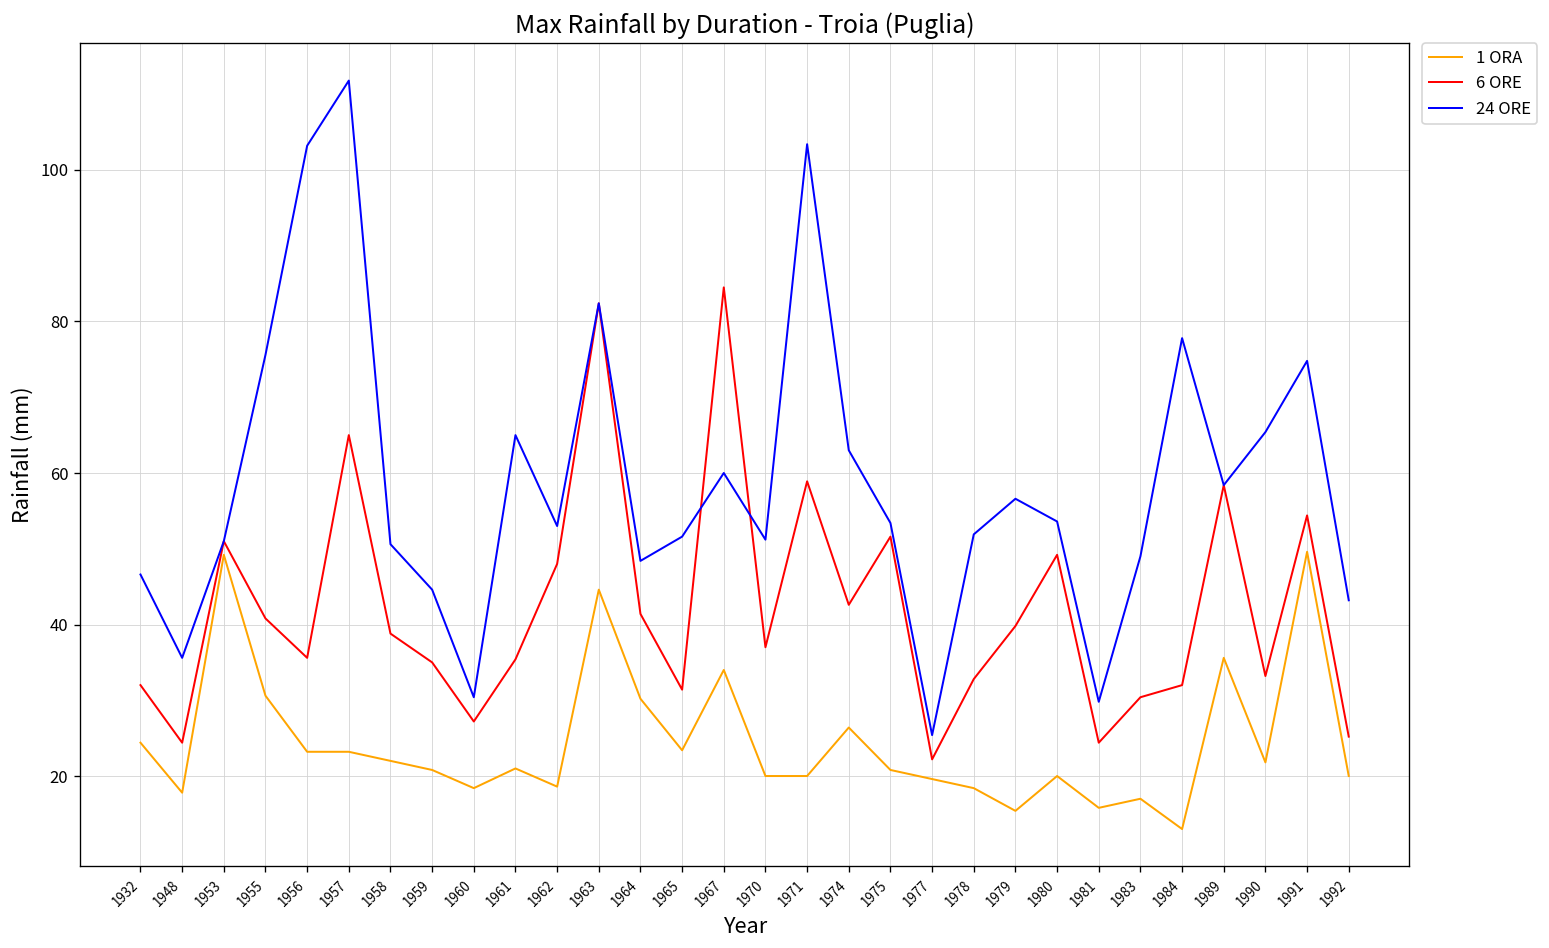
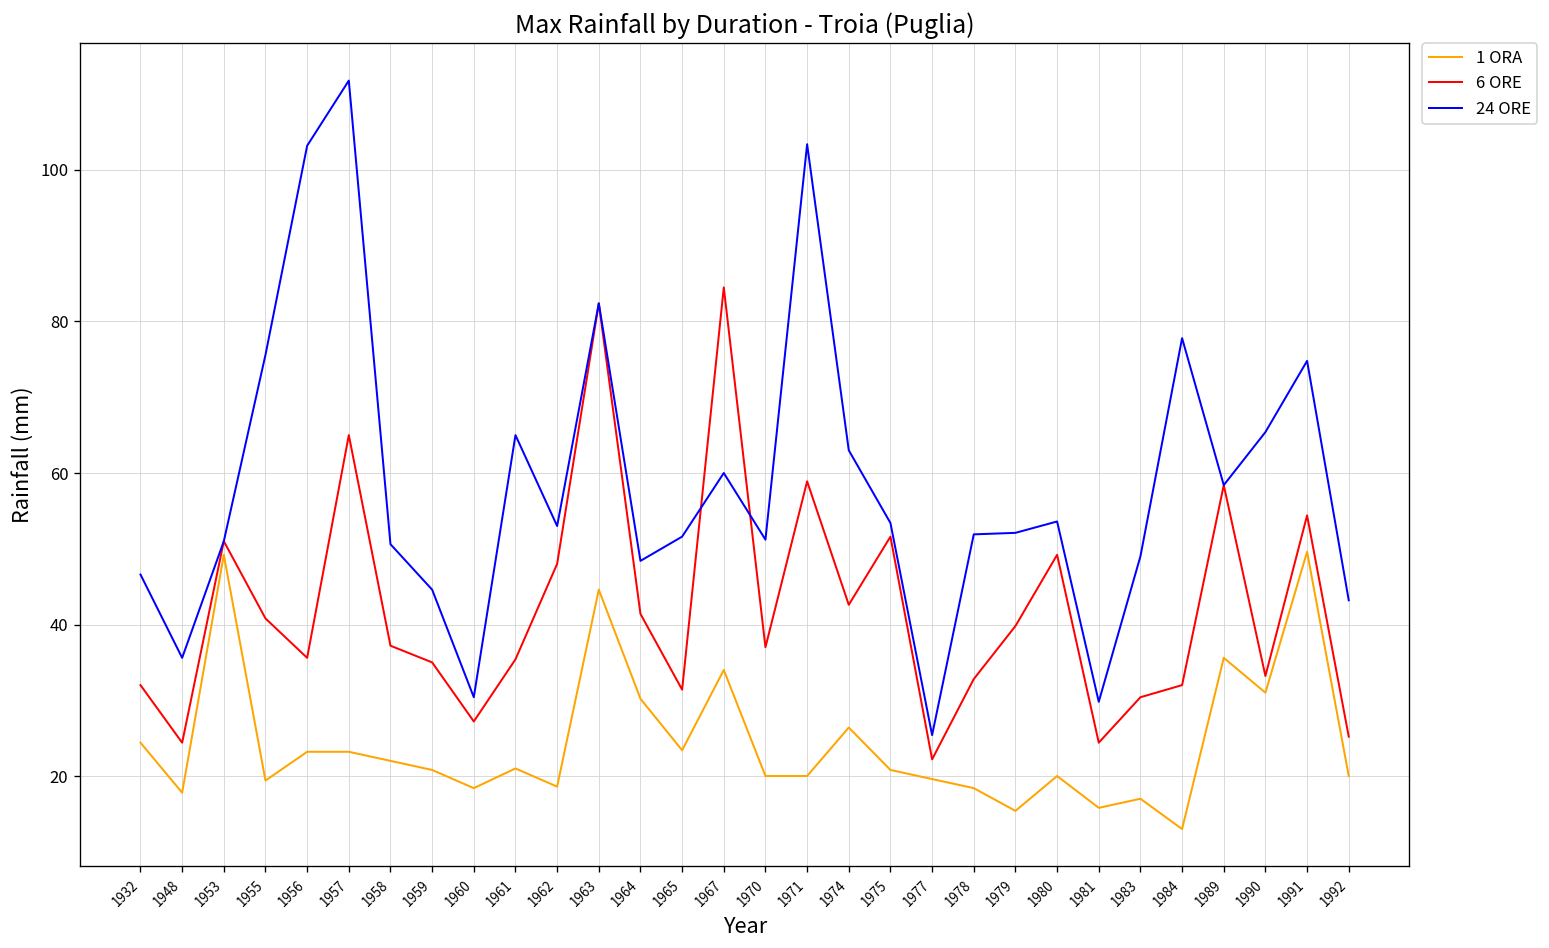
1 ORA, 1955: 31 -> 19
6 ORE, 1958: 39 -> 37
24 ORE, 1979: 57 -> 52
1 ORA, 1990: 22 -> 31
